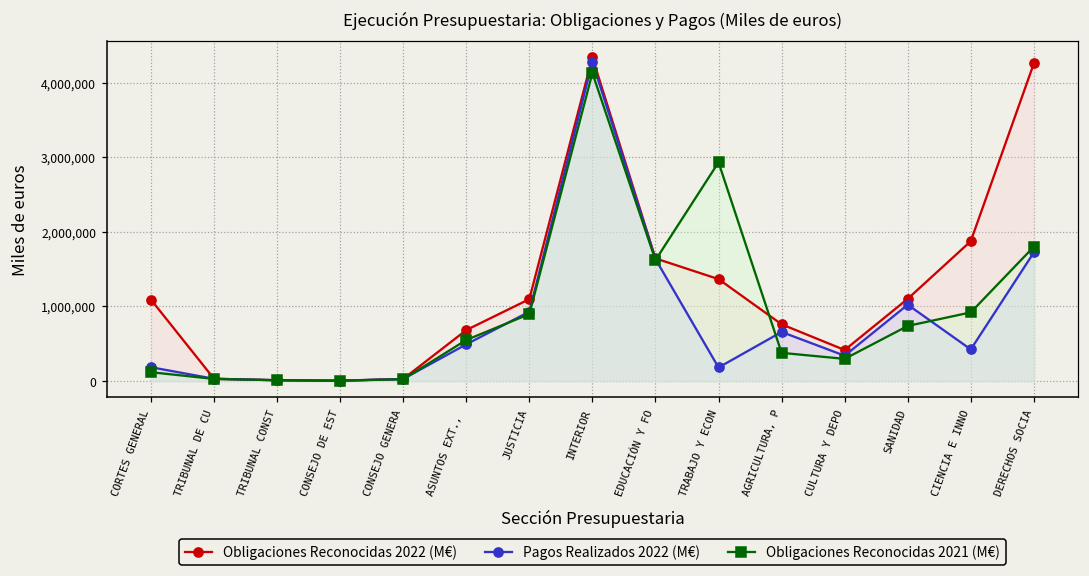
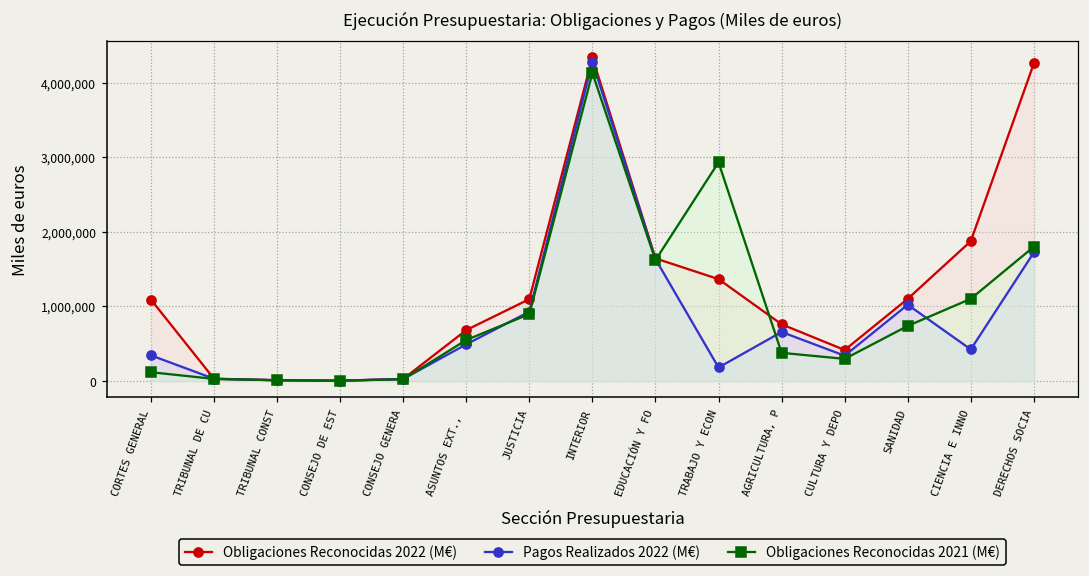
Pagos Realizados 2022 (M€), CORTES GENERAL: 200,000 -> 300,000
Obligaciones Reconocidas 2021 (M€), CIENCIA E INNO: 900,000 -> 1,100,000
